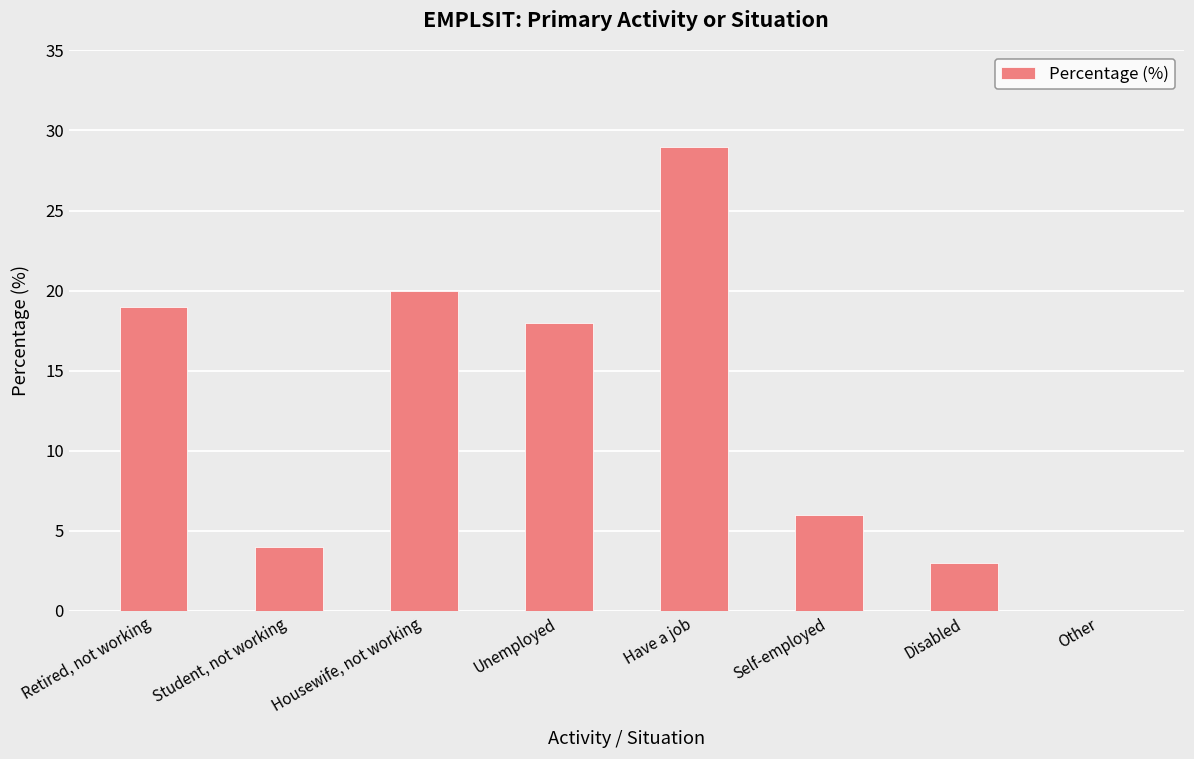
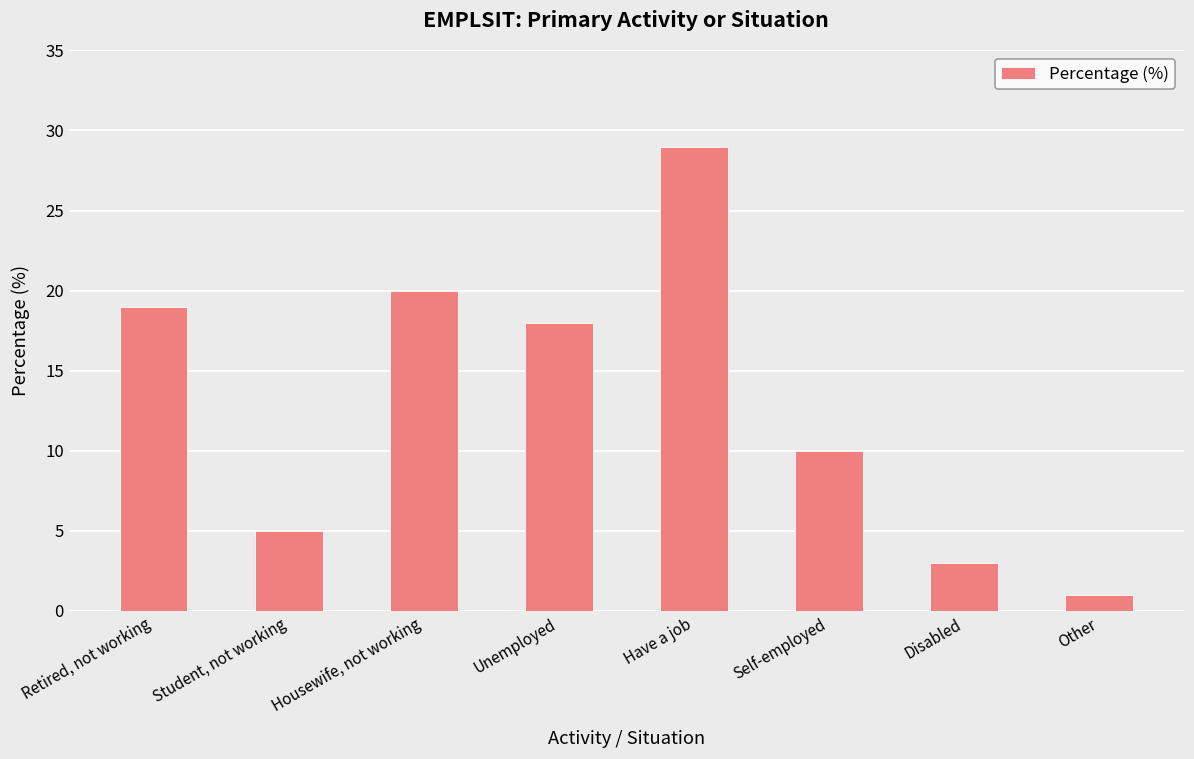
Student, not working: 4 -> 5
Self-employed: 6 -> 10
Other: 0 -> 1
